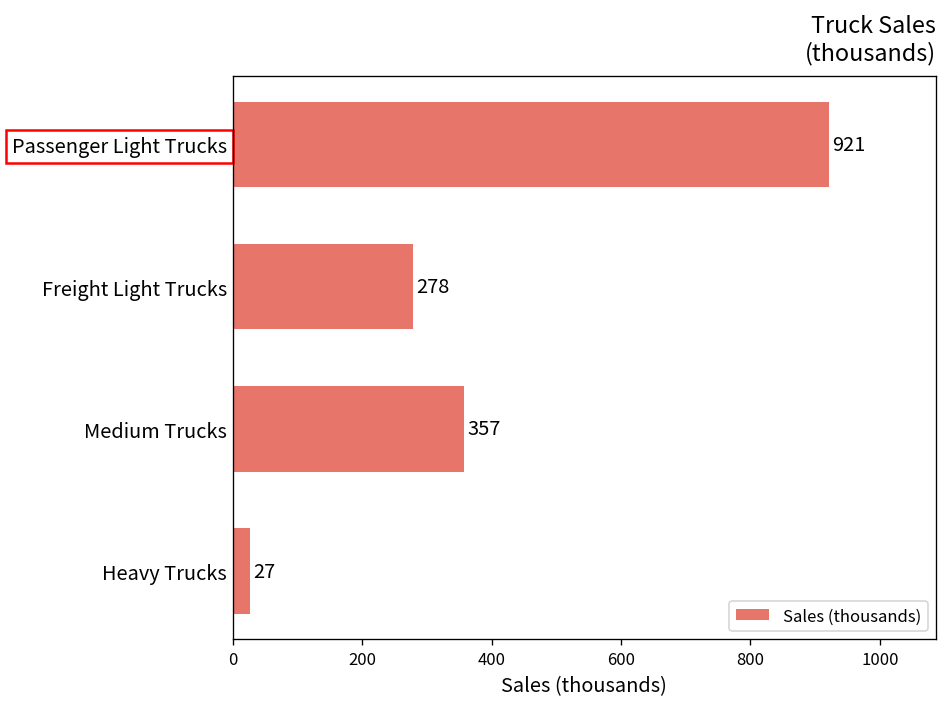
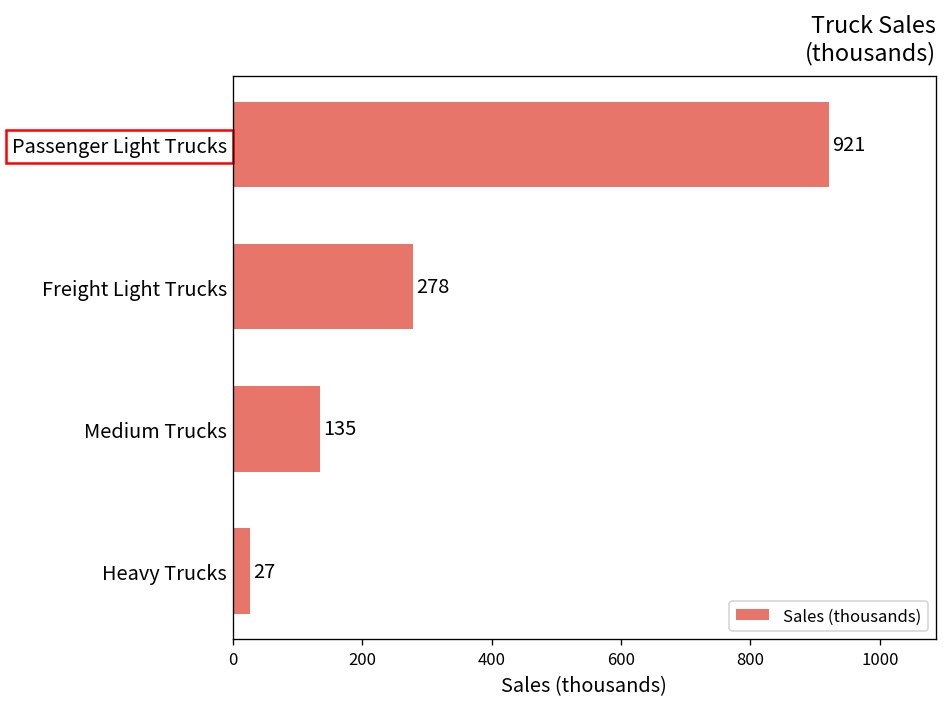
Medium Trucks: 357 -> 135
